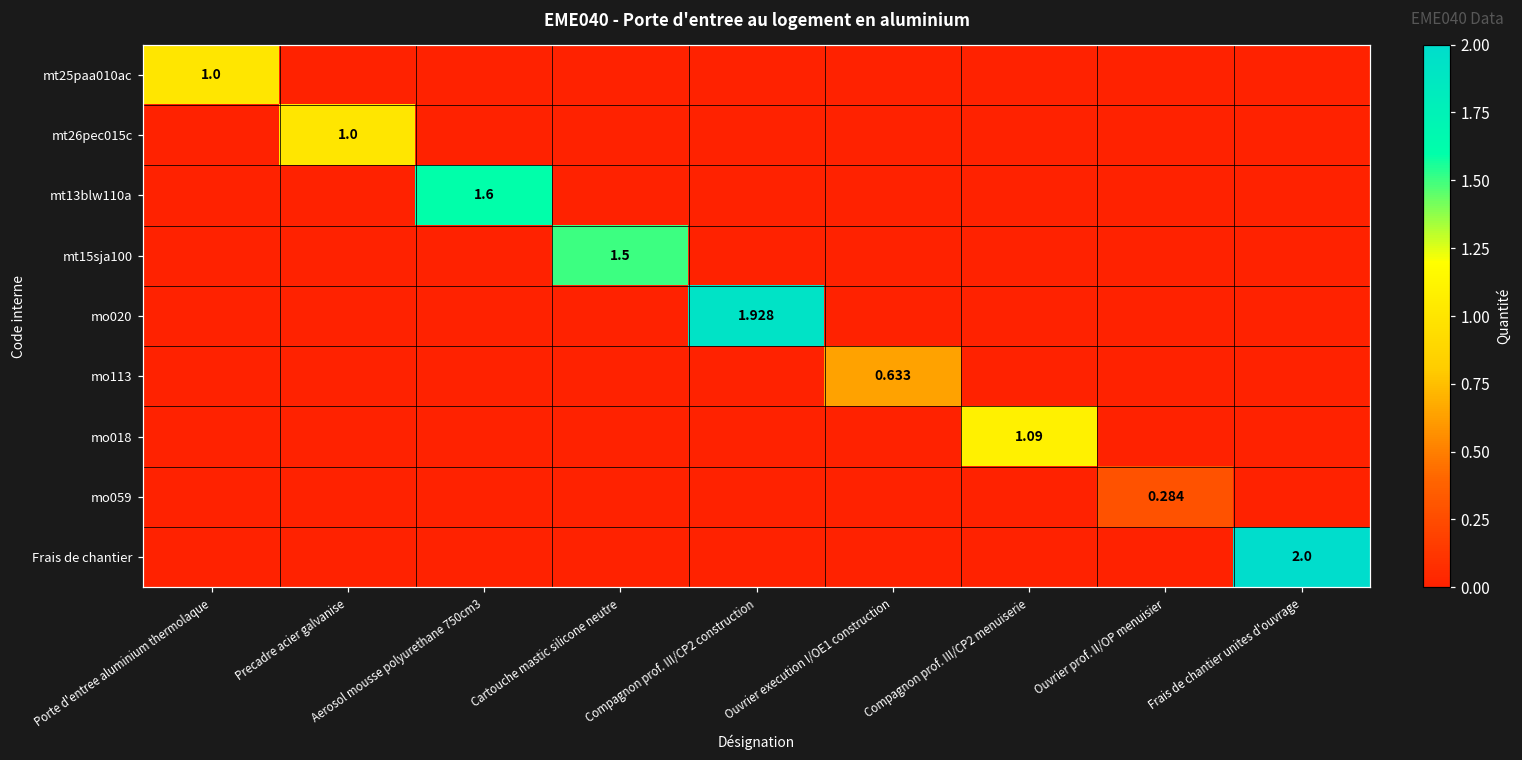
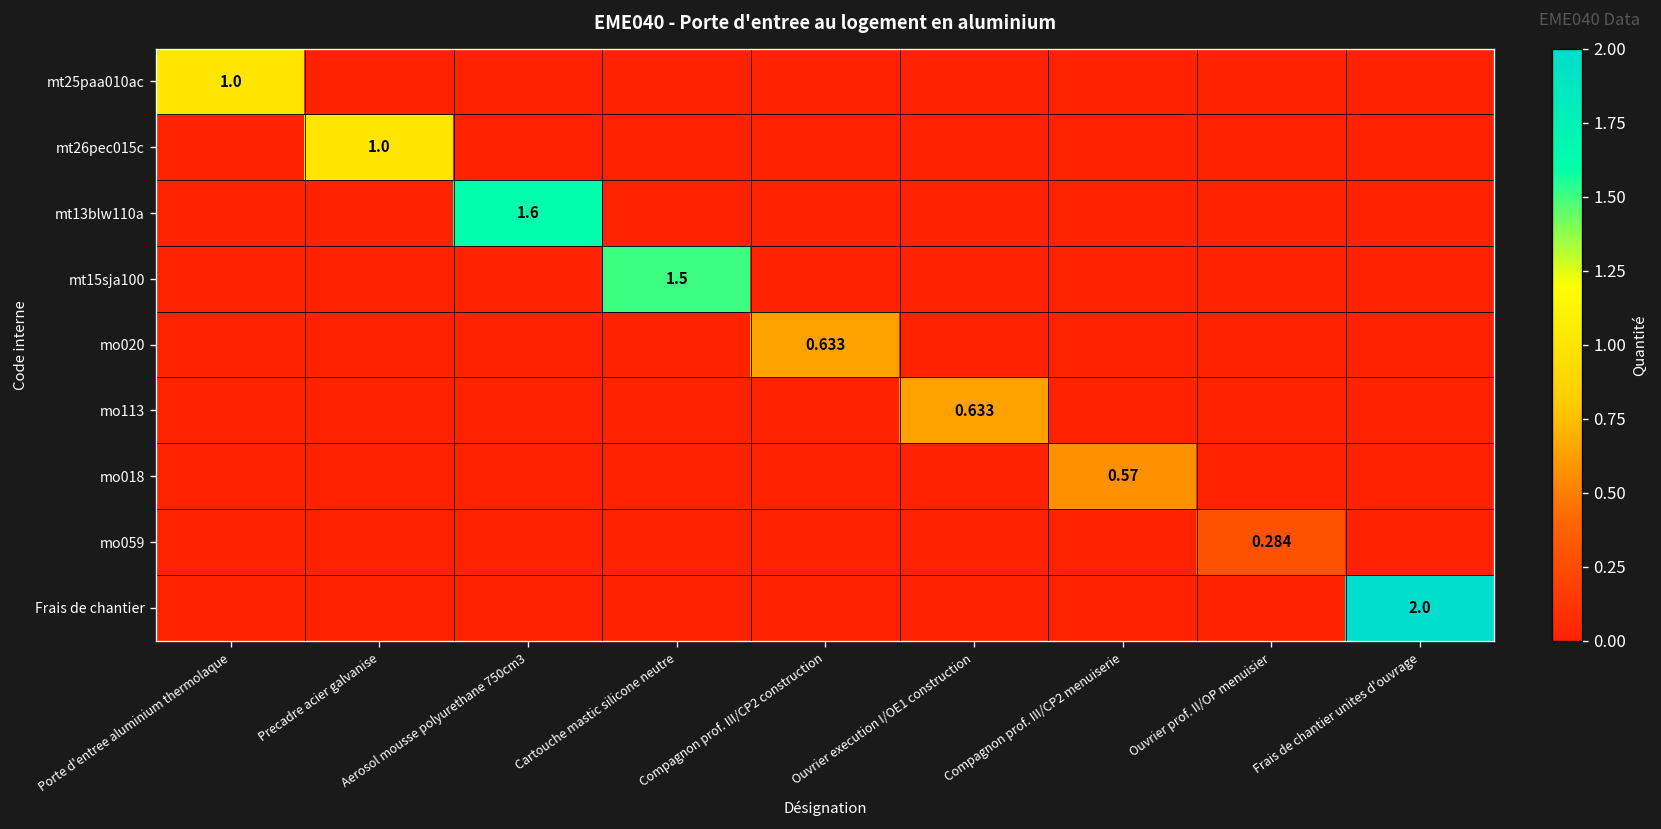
mo020, Compagnon prof. III/CP2 construction: 1.928 -> 0.633
mo018, Compagnon prof. III/CP2 menuiserie: 1.09 -> 0.57
